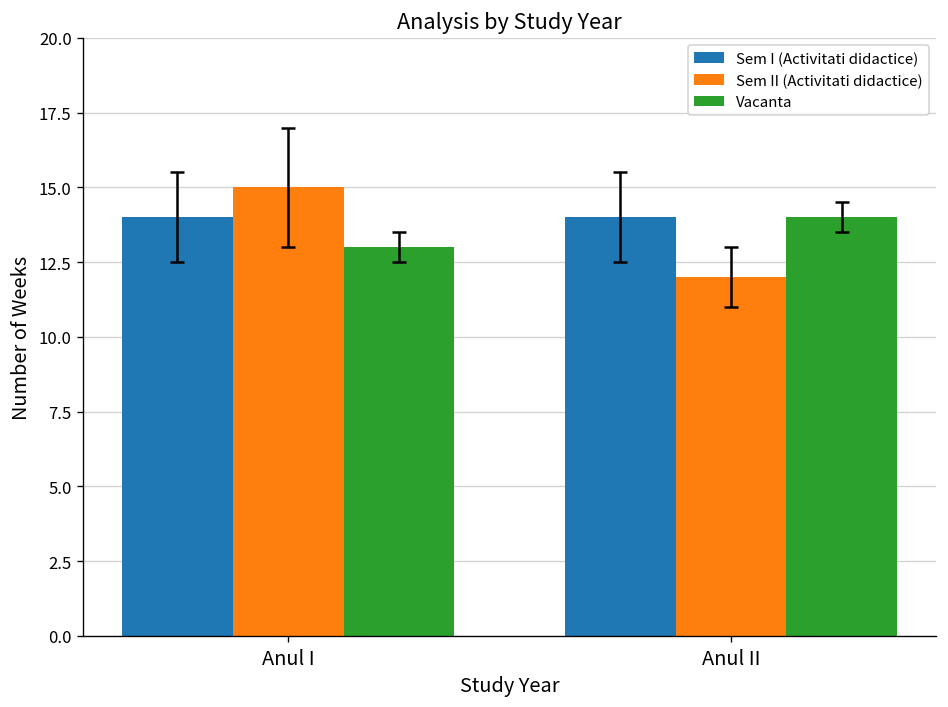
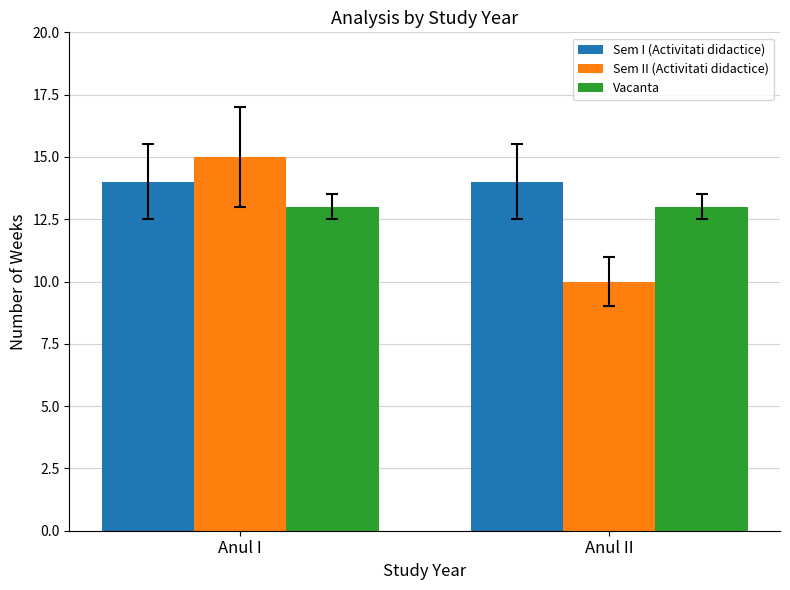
Sem II (Activitati didactice), Anul II: 12 -> 10
Vacanta, Anul II: 14 -> 13
